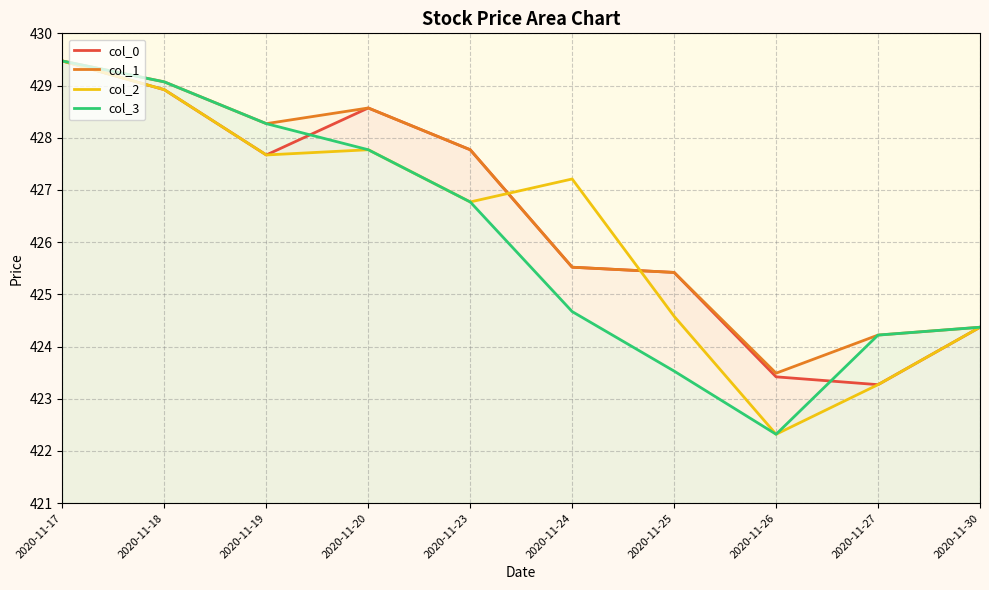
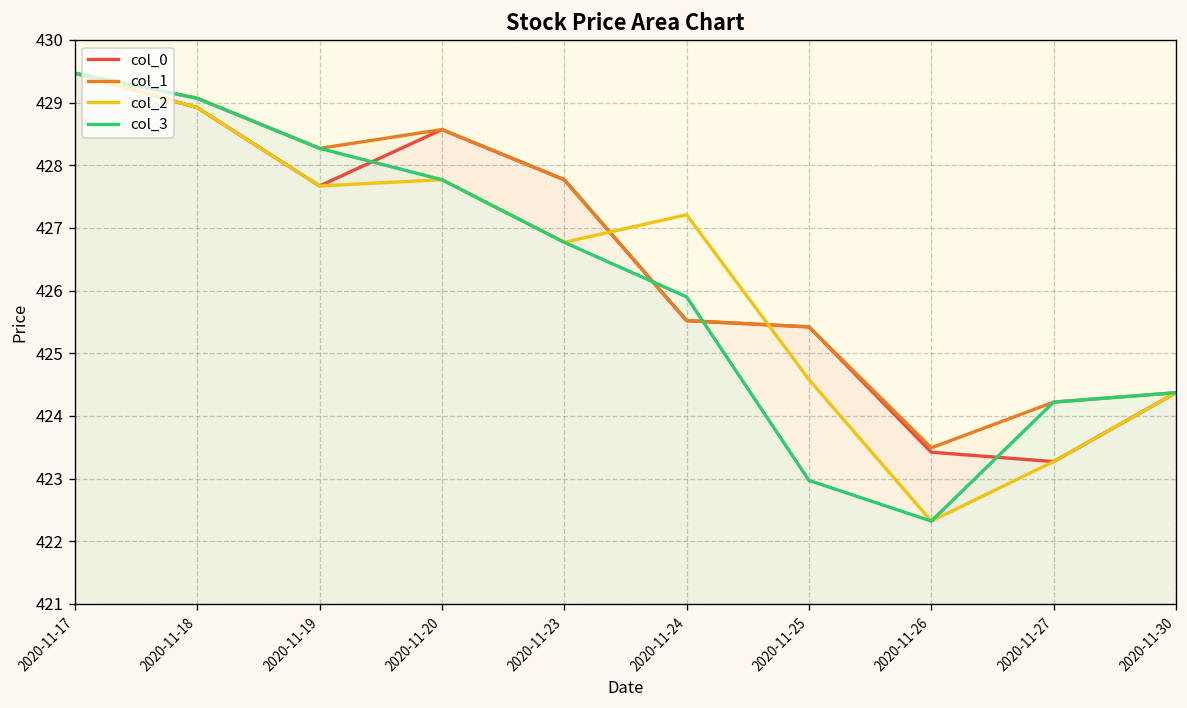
col_3, 2020-11-24: 424.7 -> 425.9
col_3, 2020-11-25: 423.5 -> 423.0
